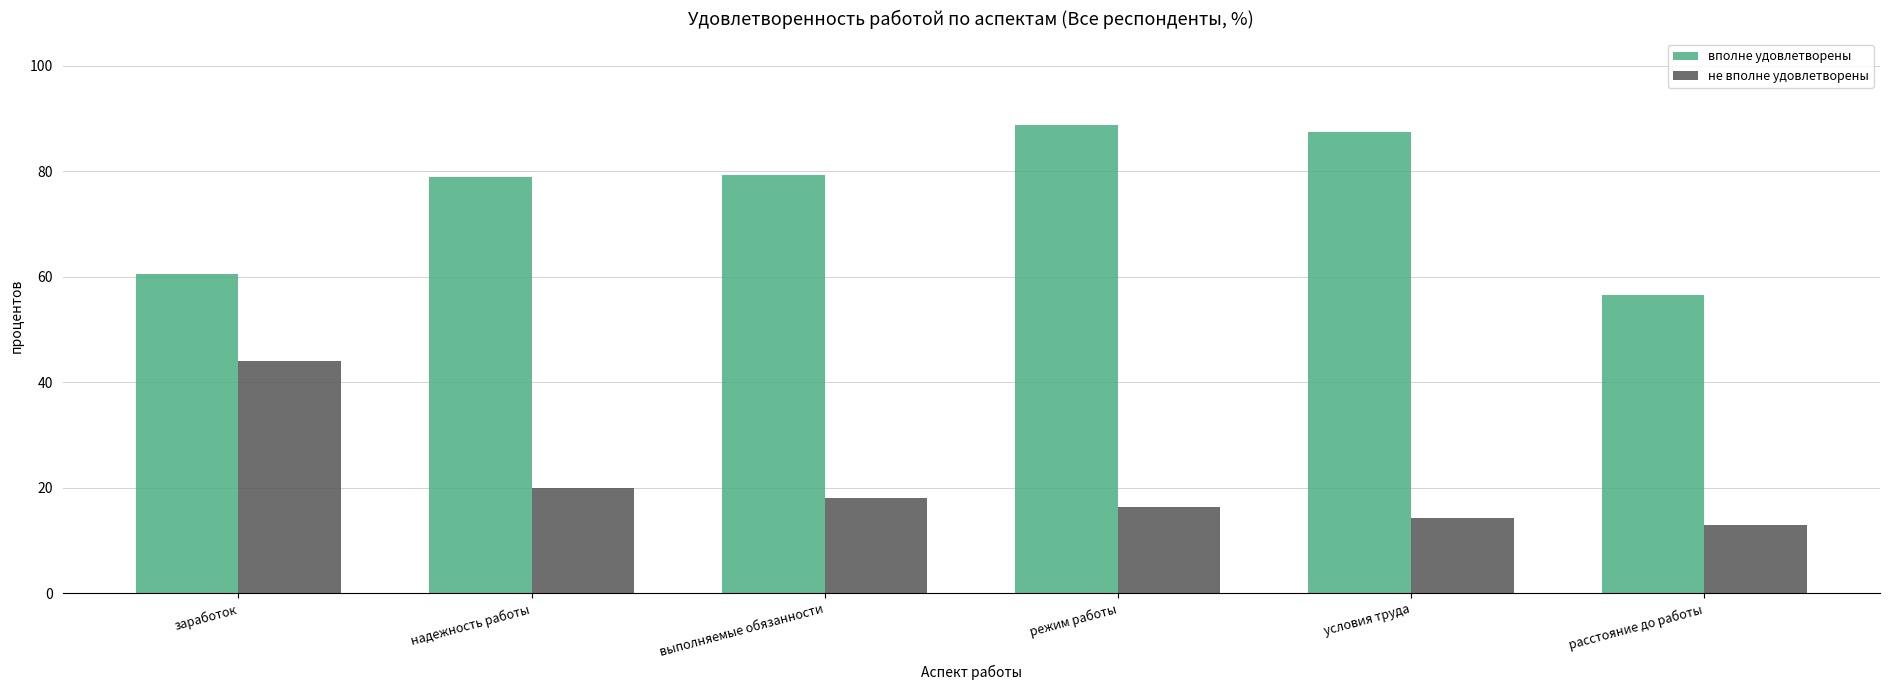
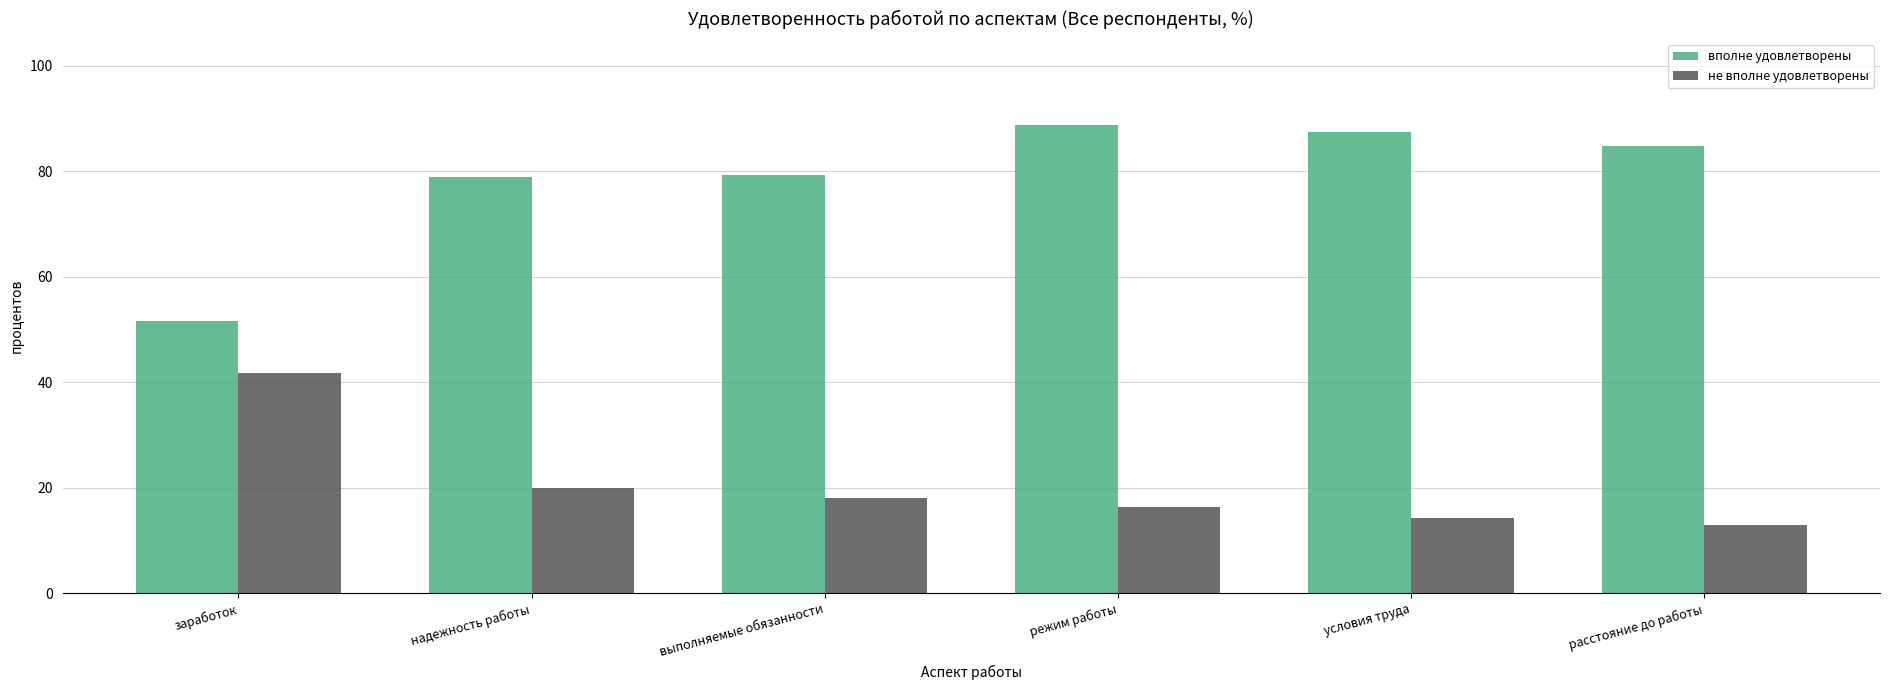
вполне удовлетворены, заработок: 61 -> 52
не вполне удовлетворены, заработок: 44 -> 42
вполне удовлетворены, расстояние до работы: 57 -> 85
